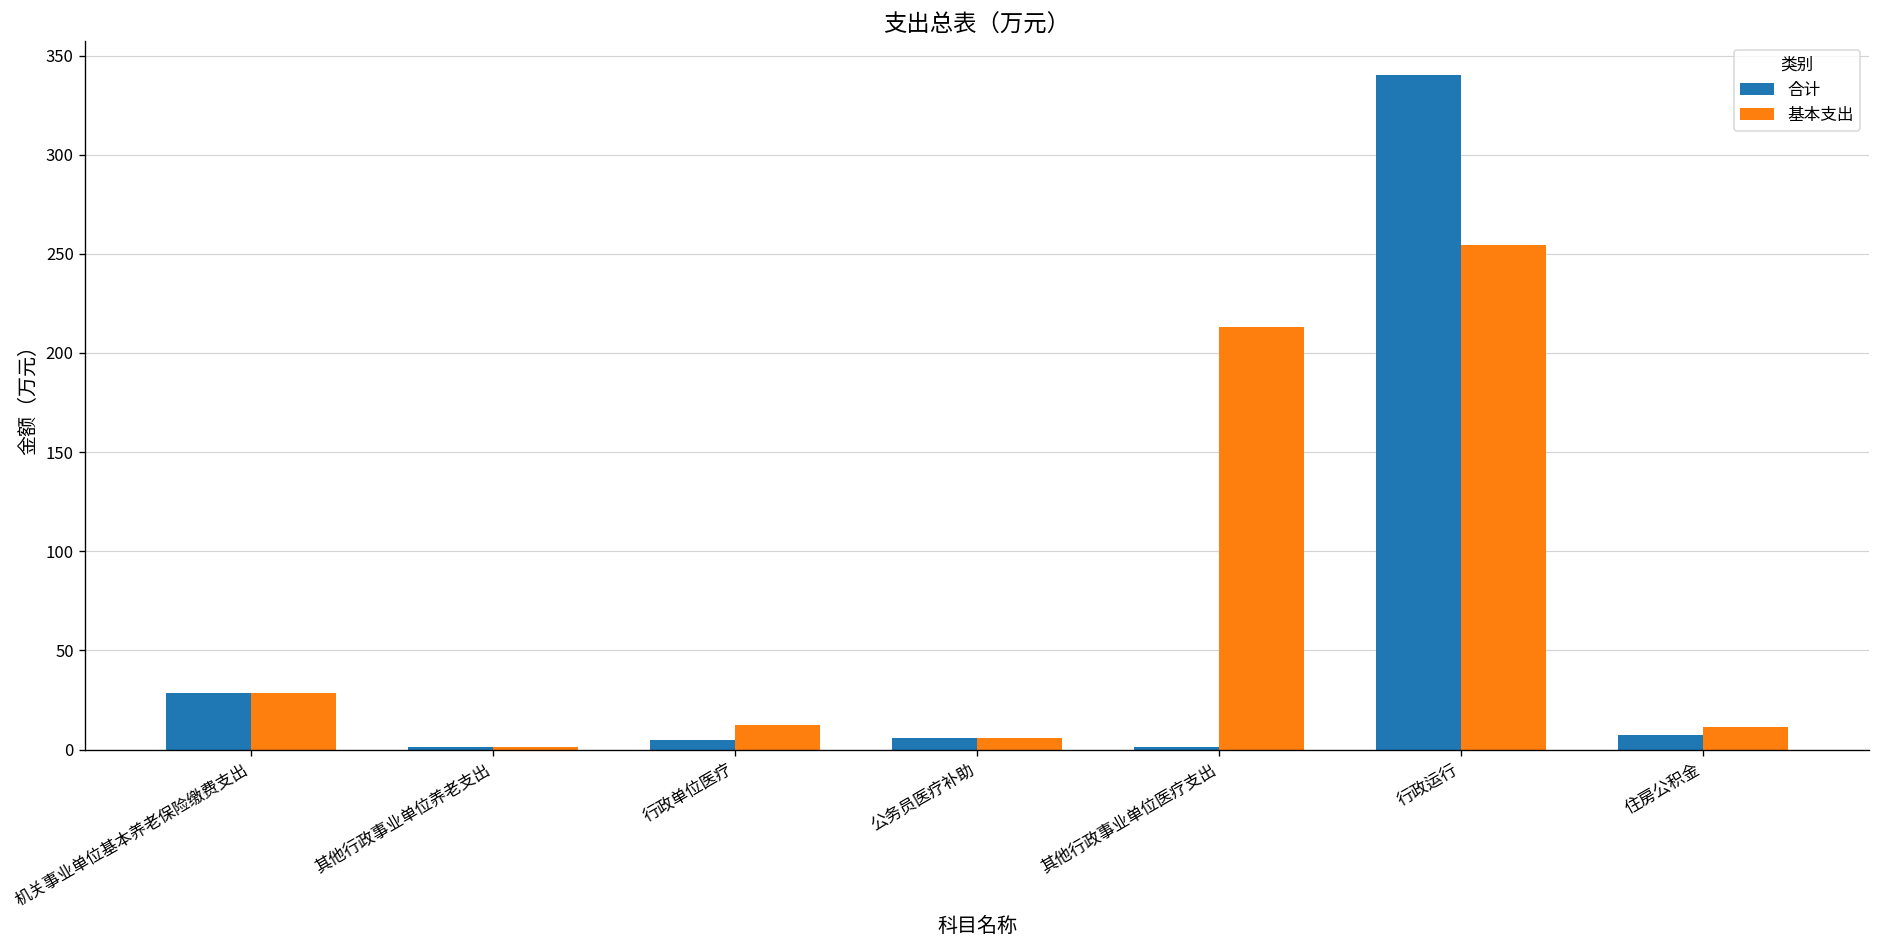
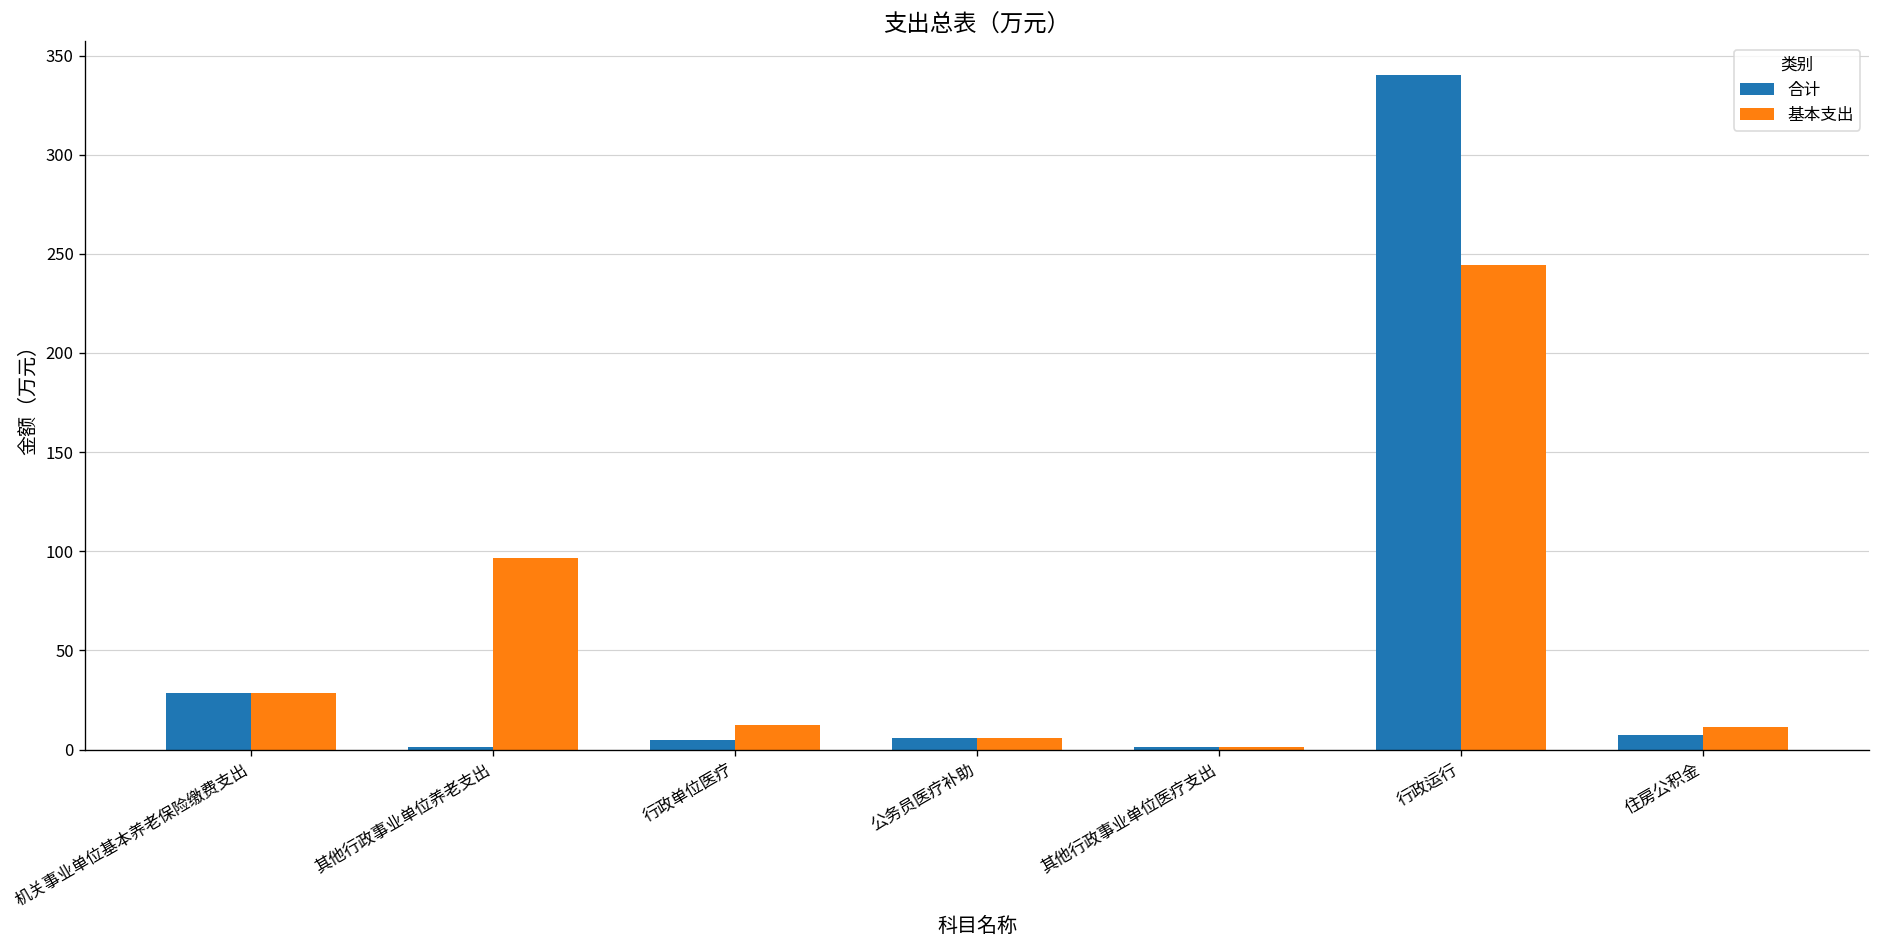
基本支出, 其他行政事业单位养老支出: 1 -> 96
基本支出, 其他行政事业单位医疗支出: 213 -> 1
基本支出, 行政运行: 254 -> 244
